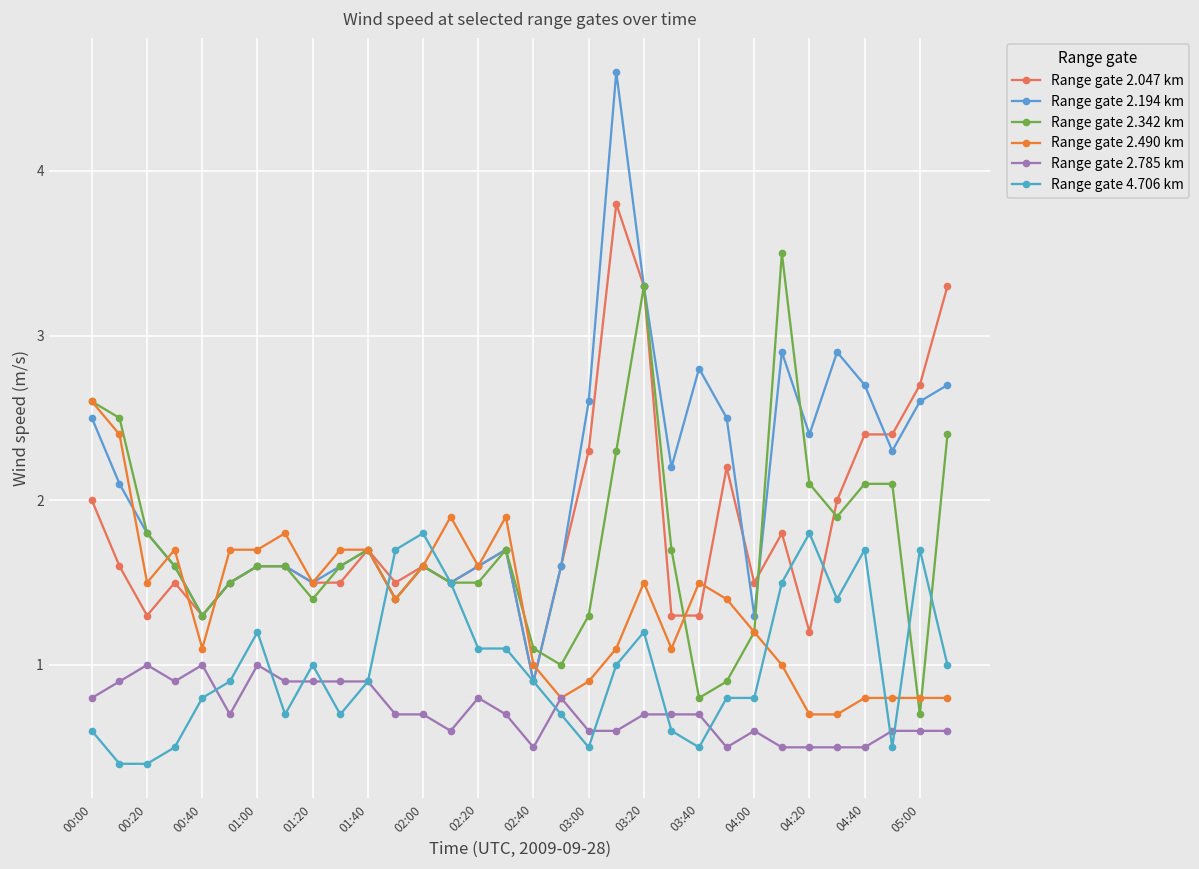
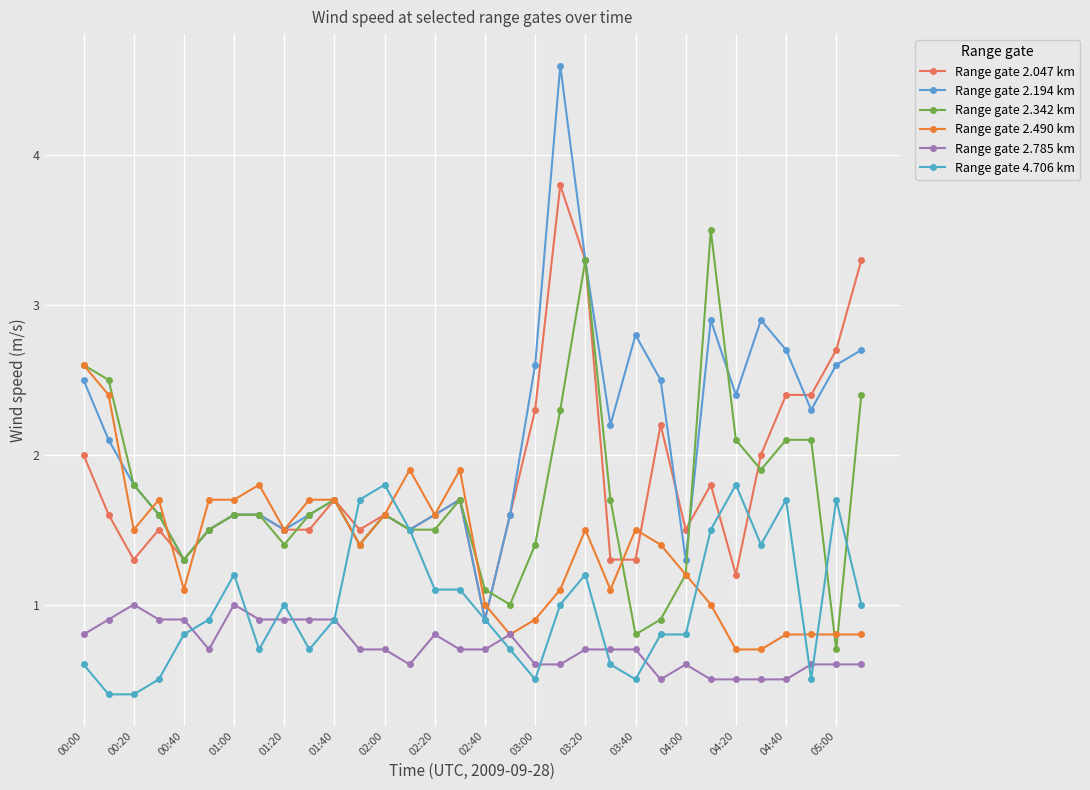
Range gate 2.785 km, 00:40: 1.0 -> 0.9
Range gate 2.785 km, 02:40: 0.5 -> 0.7
Range gate 2.342 km, 03:00: 1.3 -> 1.4
